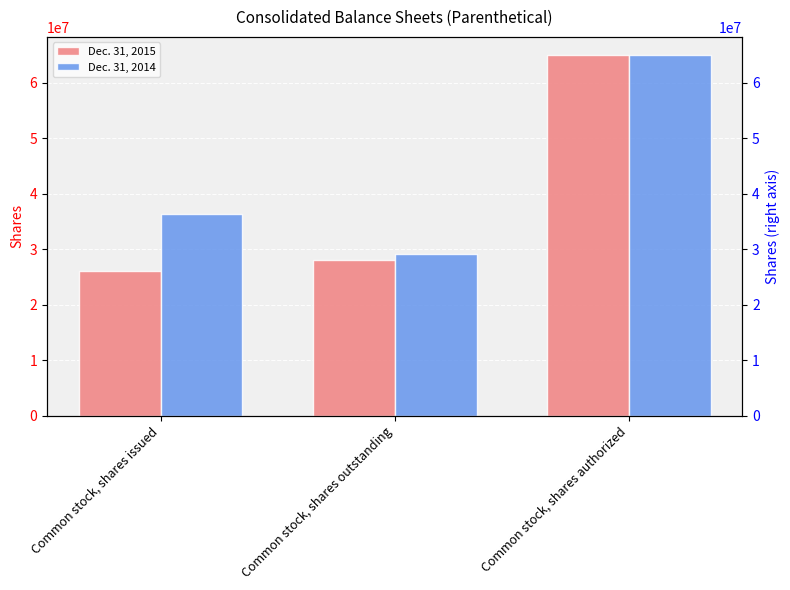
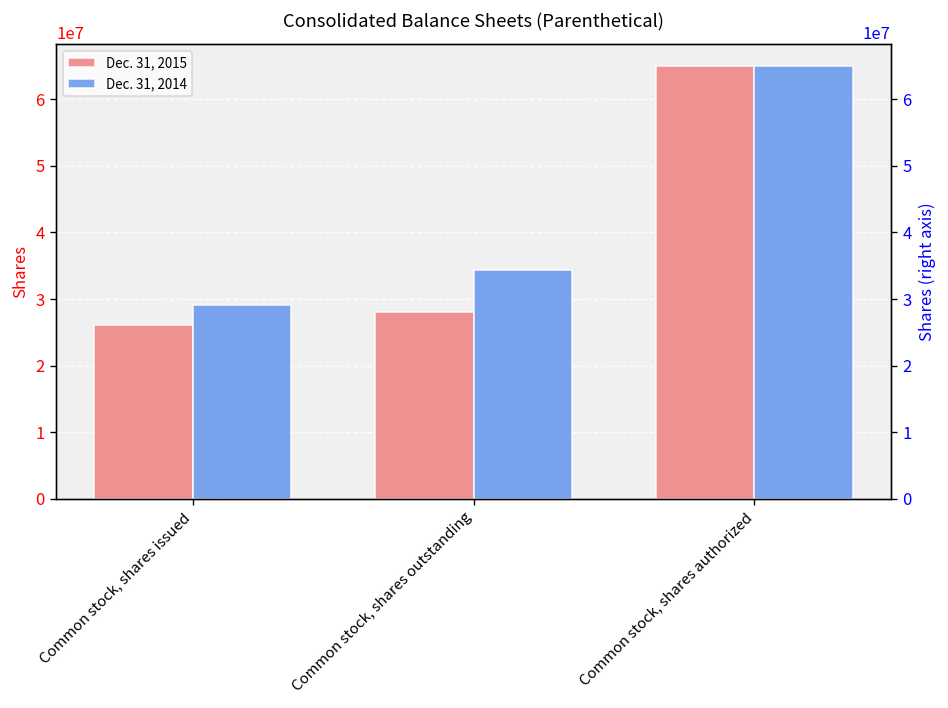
Dec. 31, 2014, Common stock, shares issued: 36000000 -> 29000000
Dec. 31, 2014, Common stock, shares outstanding: 29000000 -> 34000000
